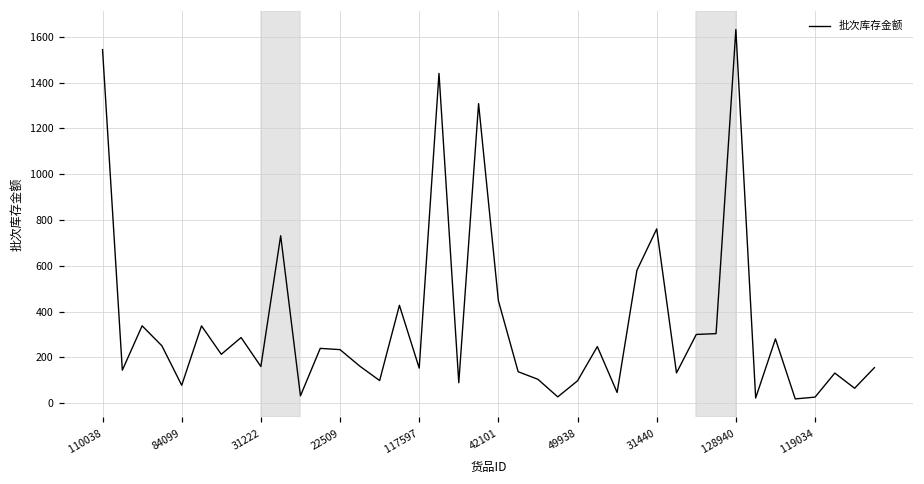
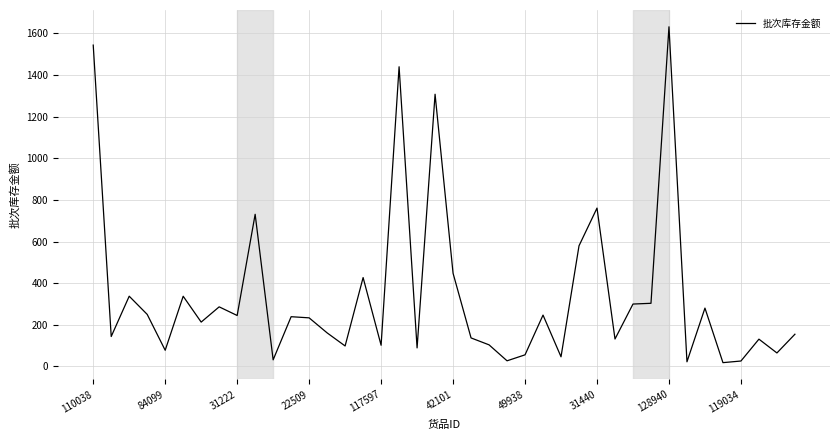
31222: 160 -> 250
117597: 150 -> 100
49938: 100 -> 60
